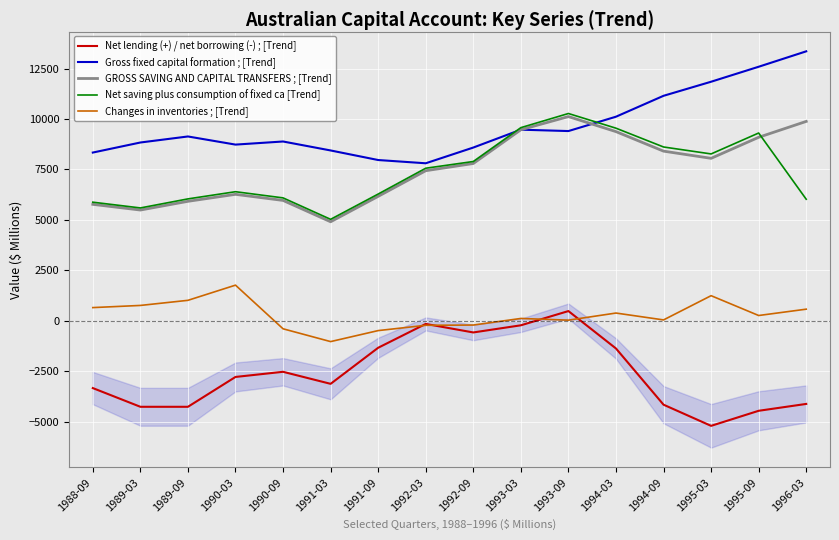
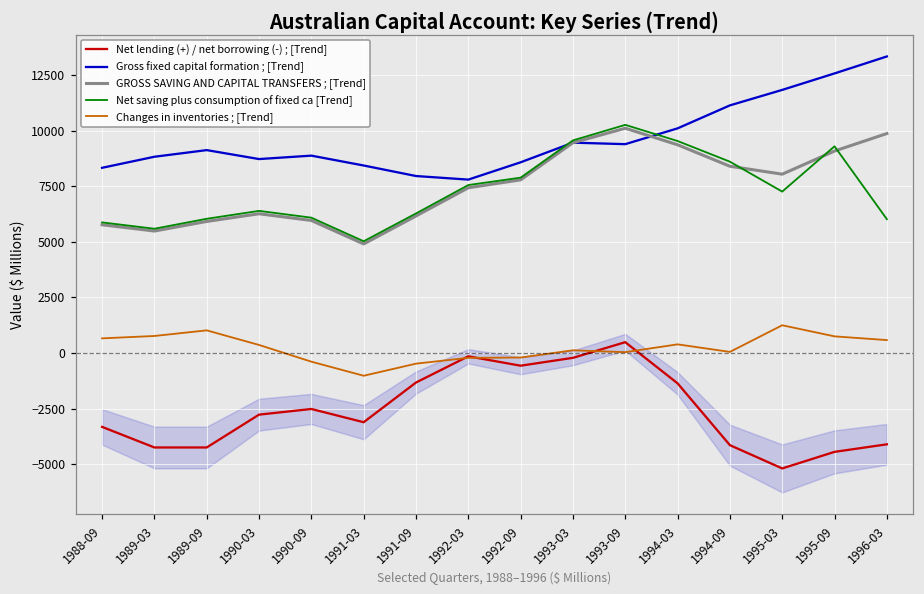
Changes in inventories ; [Trend], 1990-03: 1800 -> 400
Net saving plus consumption of fixed ca [Trend], 1995-03: 8300 -> 7300
Changes in inventories ; [Trend], 1995-09: 300 -> 800
